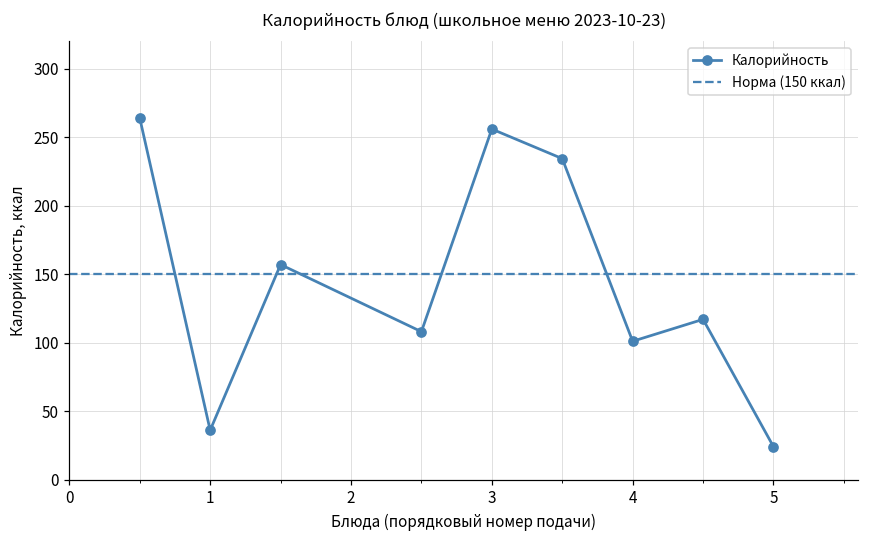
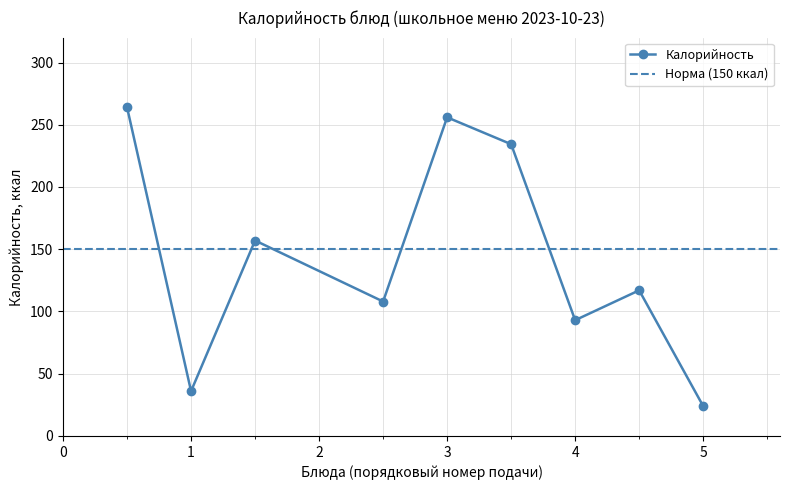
4: 101 -> 93
